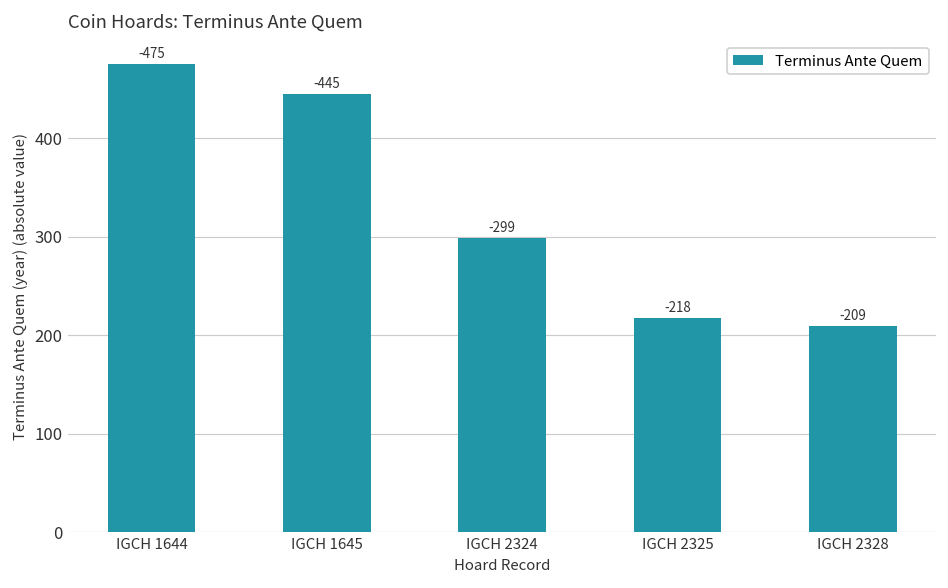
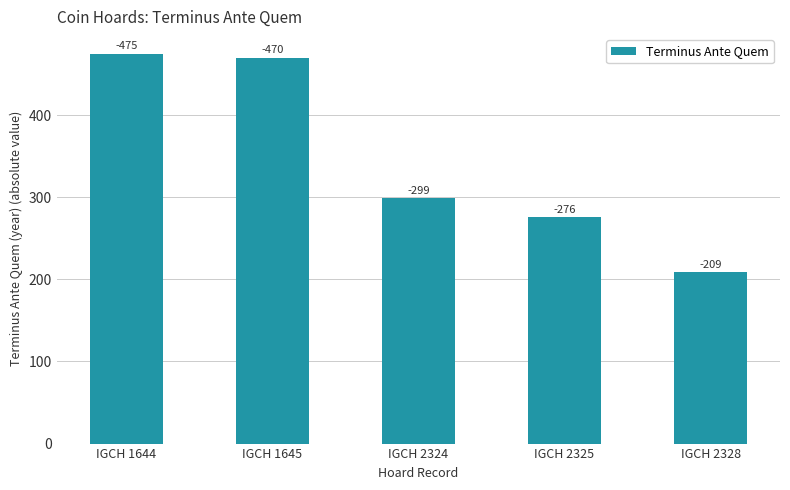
IGCH 1645: -445 -> -470
IGCH 2325: -218 -> -276
